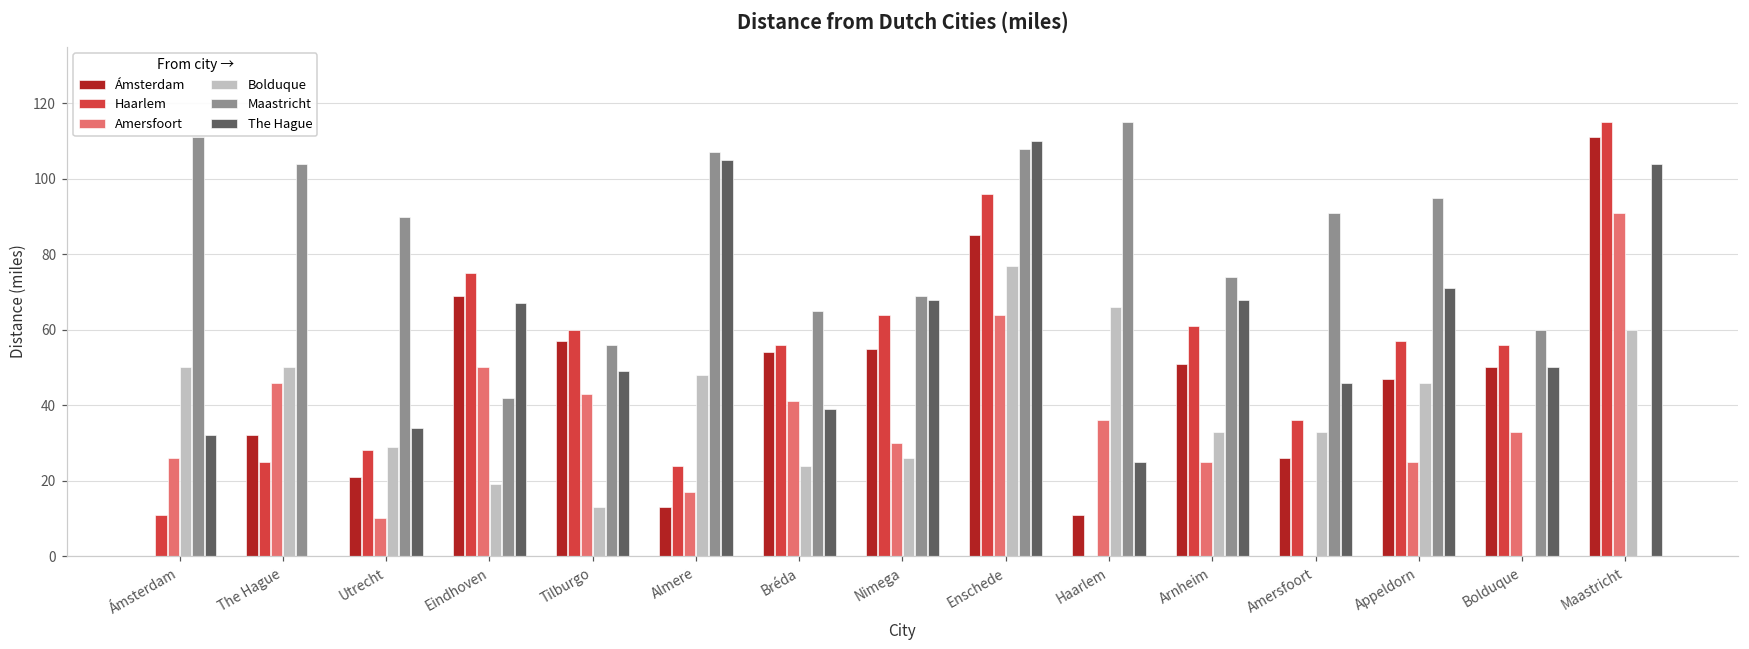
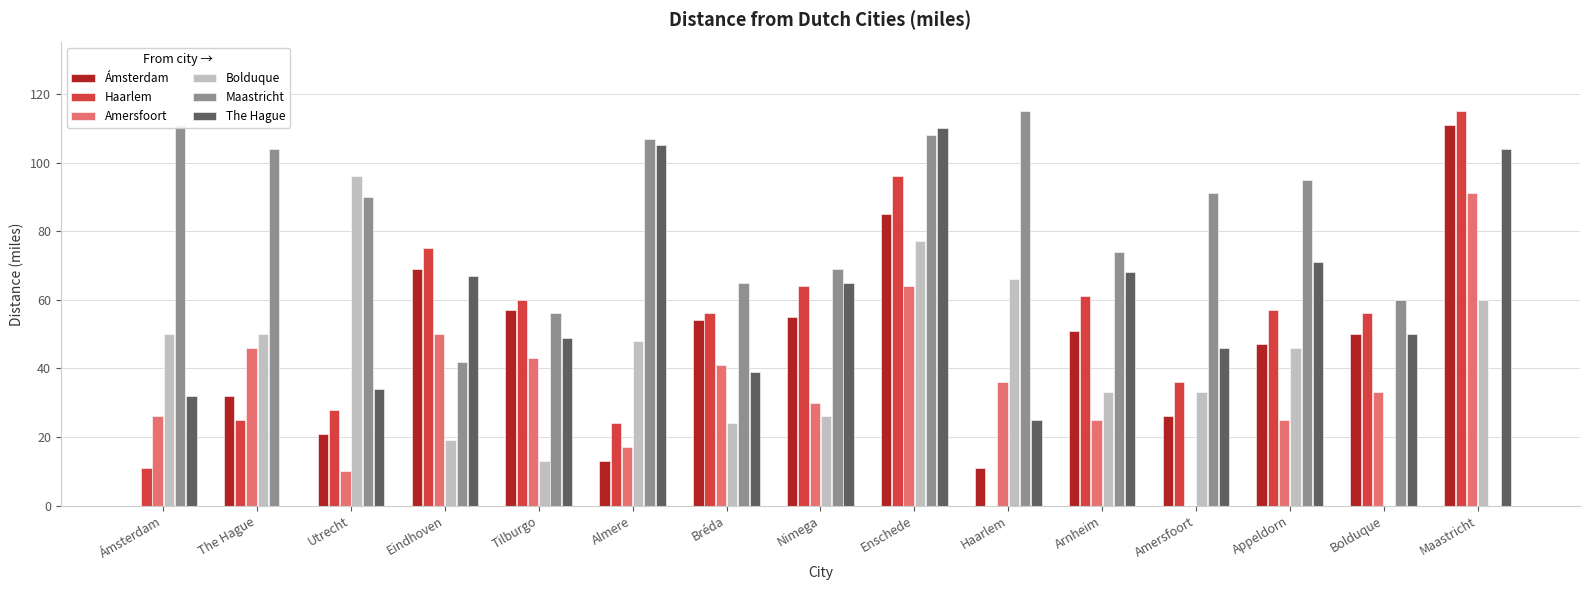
Bolduque, Utrecht: 29 -> 96
The Hague, Nimega: 68 -> 65
